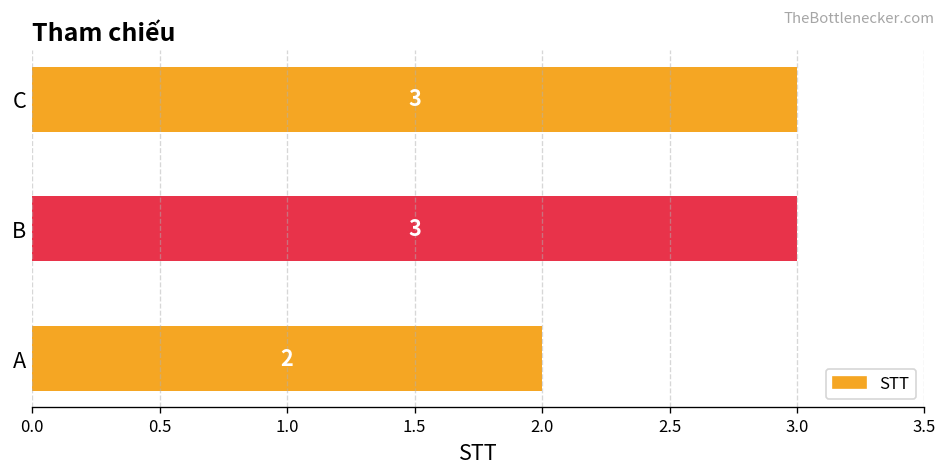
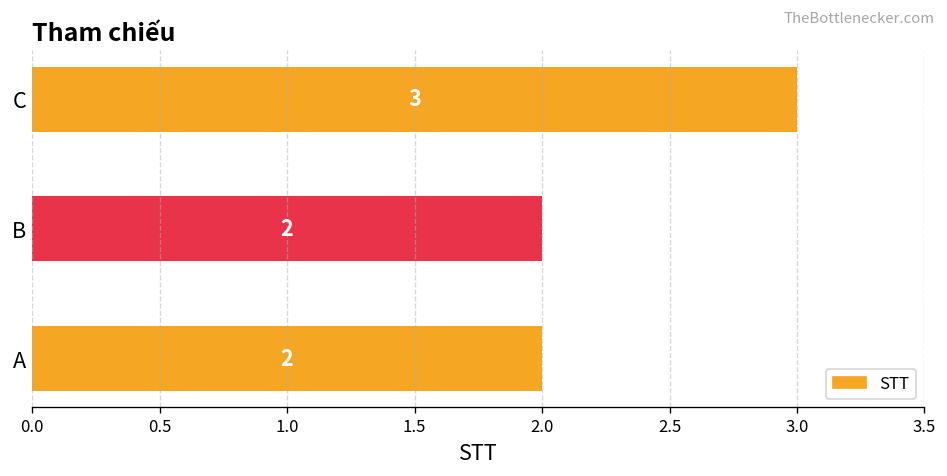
B: 3 -> 2
